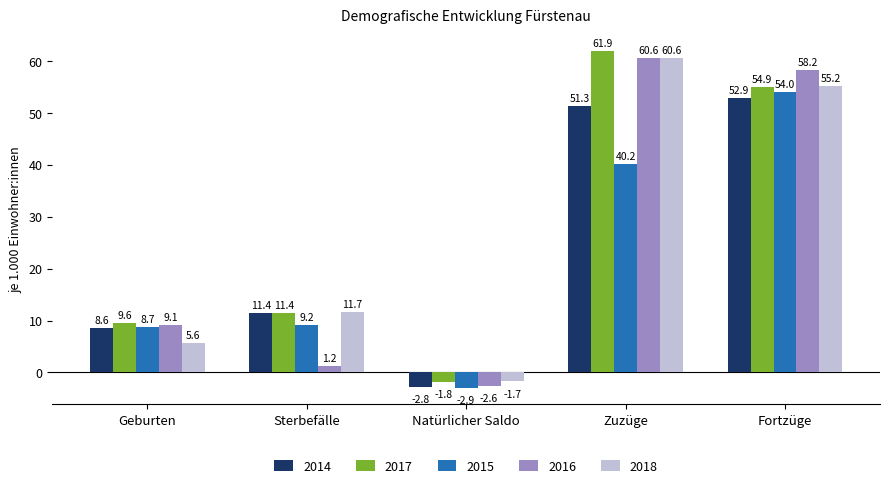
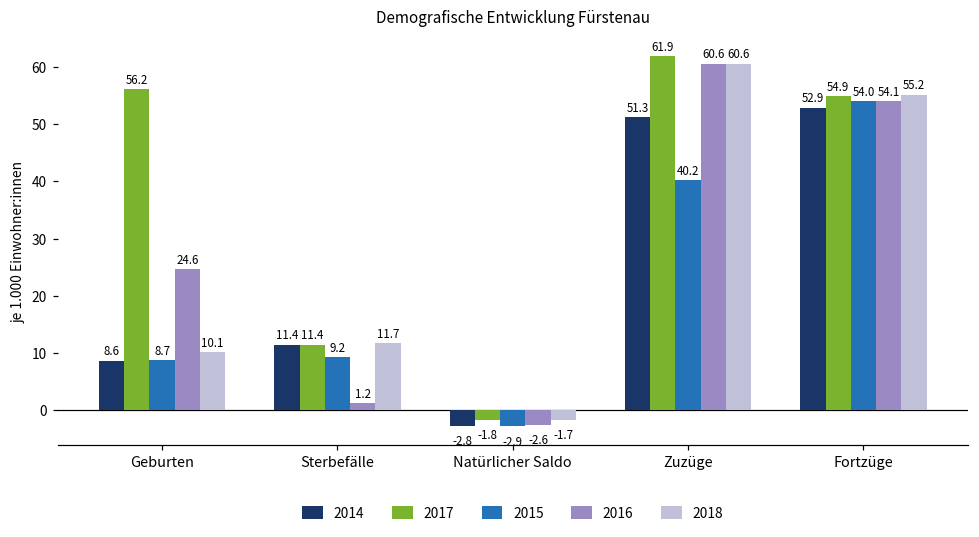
2017, Geburten: 9.6 -> 56.2
2016, Geburten: 9.1 -> 24.6
2018, Geburten: 5.6 -> 10.1
2016, Fortzüge: 58.2 -> 54.1
